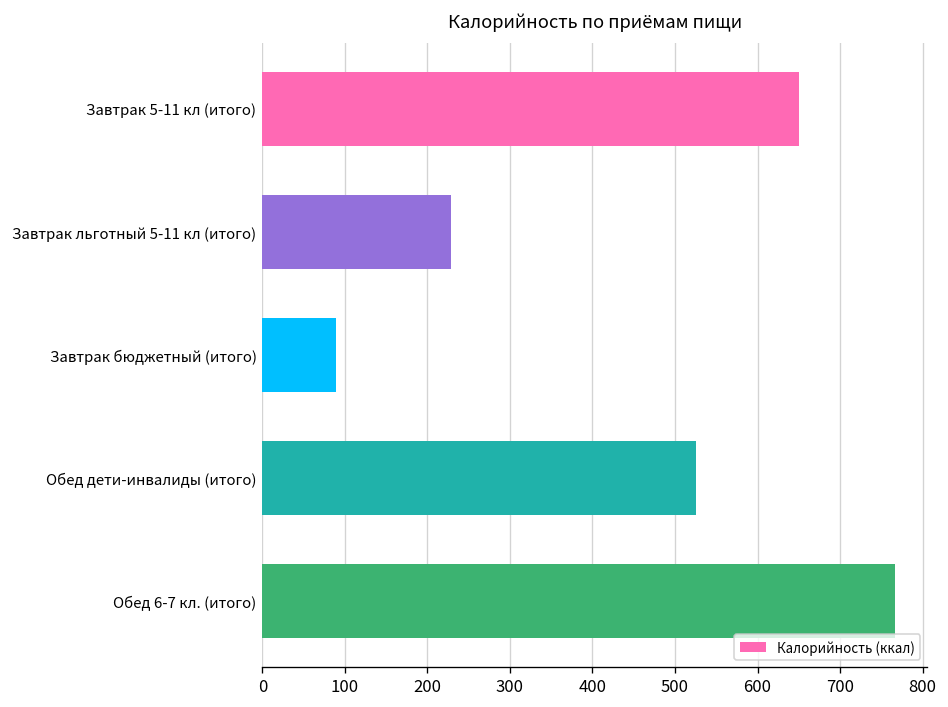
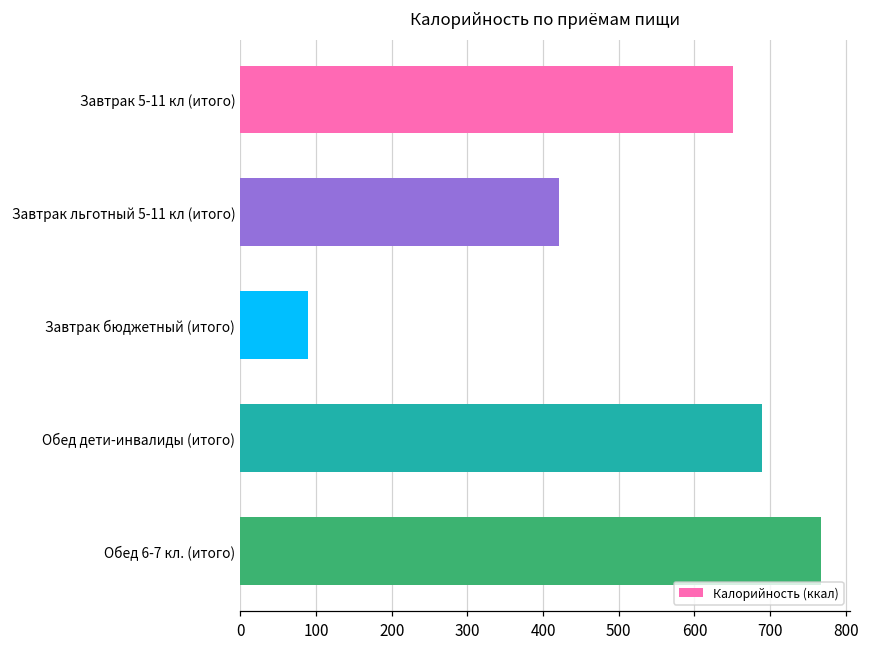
Завтрак льготный 5-11 кл (итого): 230 -> 420
Обед дети-инвалиды (итого): 530 -> 690
